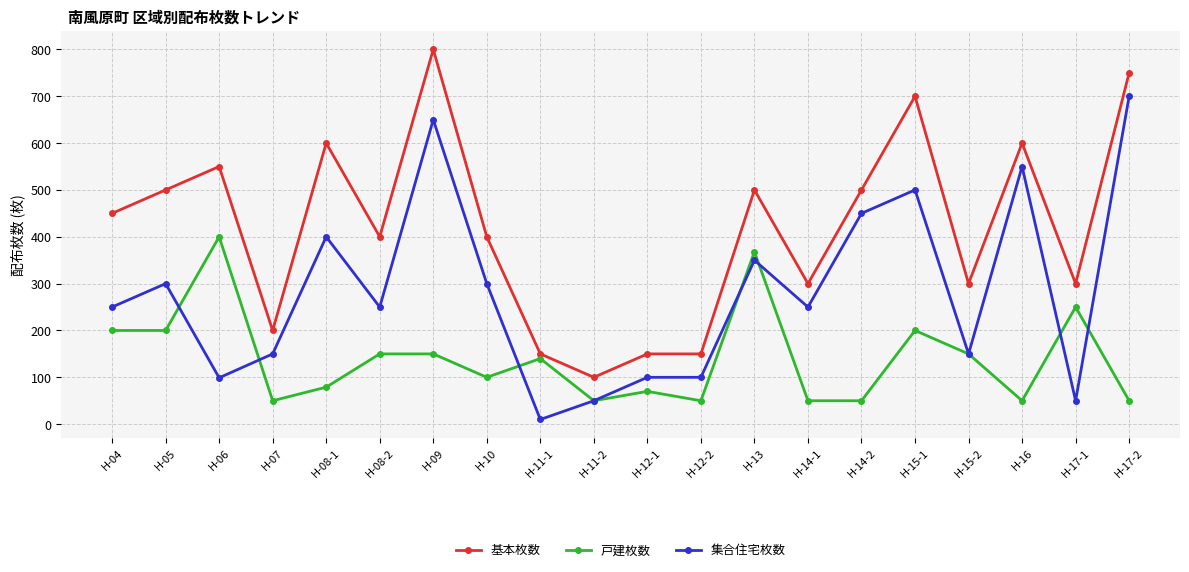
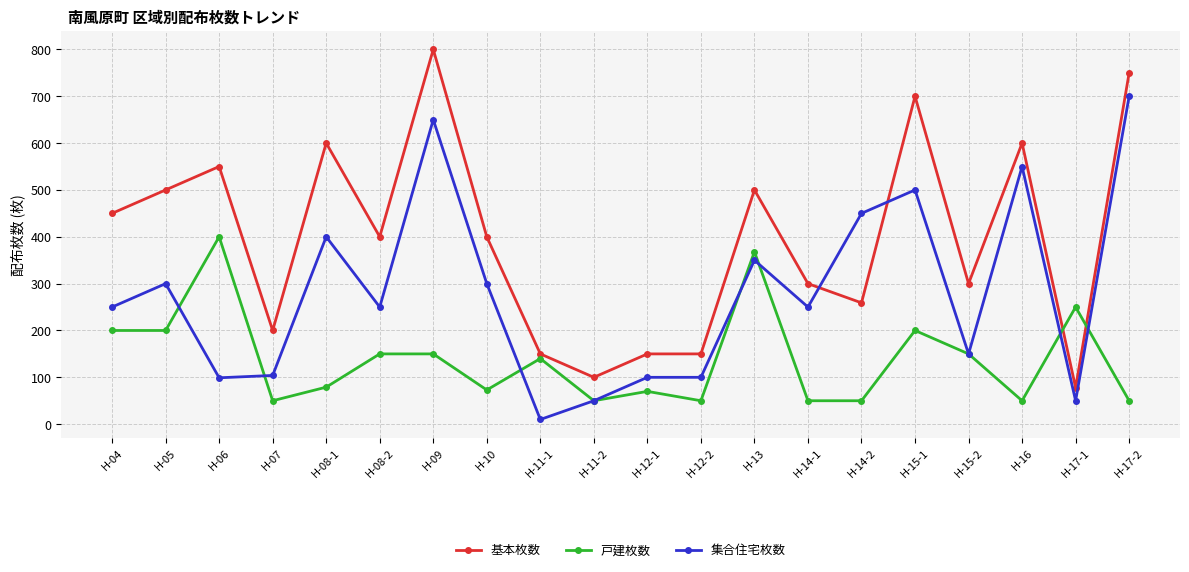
集合住宅枚数, H-07: 150 -> 100
戸建枚数, H-10: 100 -> 70
基本枚数, H-14-2: 500 -> 260
基本枚数, H-17-1: 300 -> 80
